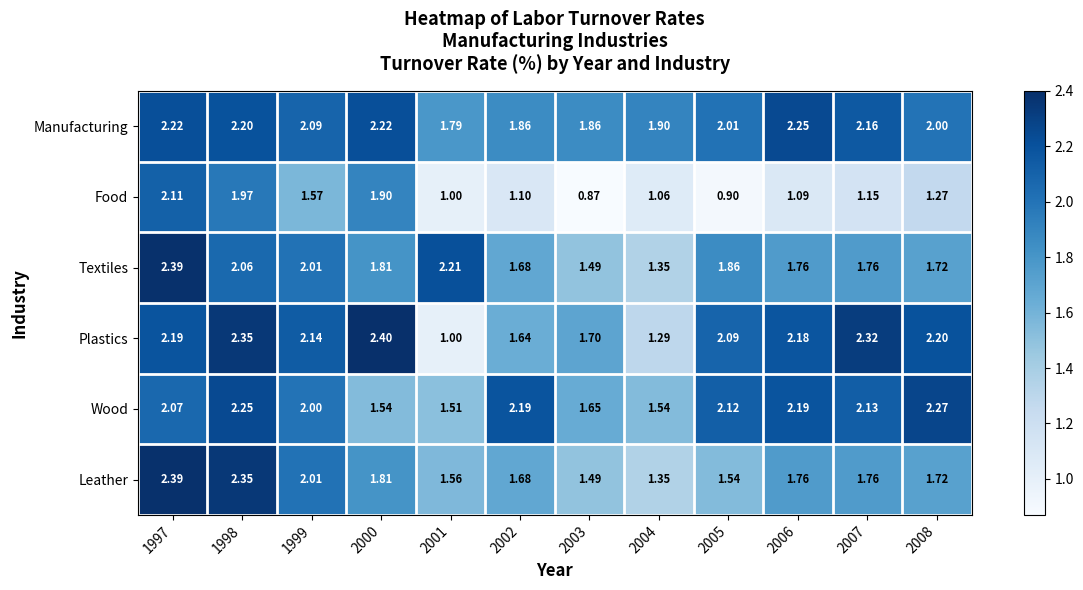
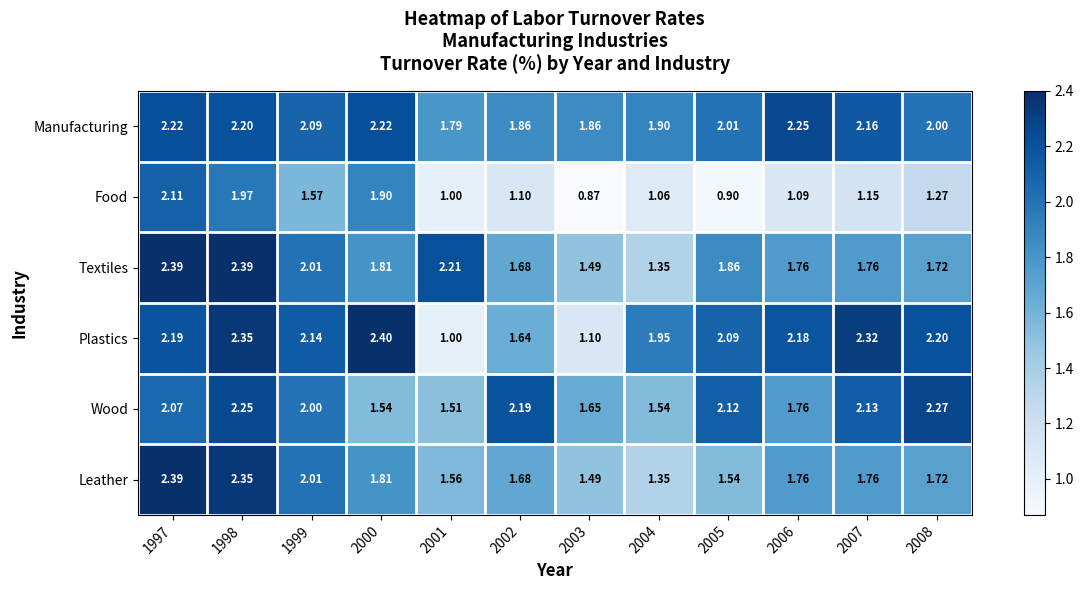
Textiles, 1998: 2.06 -> 2.39
Plastics, 2003: 1.70 -> 1.10
Plastics, 2004: 1.29 -> 1.95
Wood, 2006: 2.19 -> 1.76
